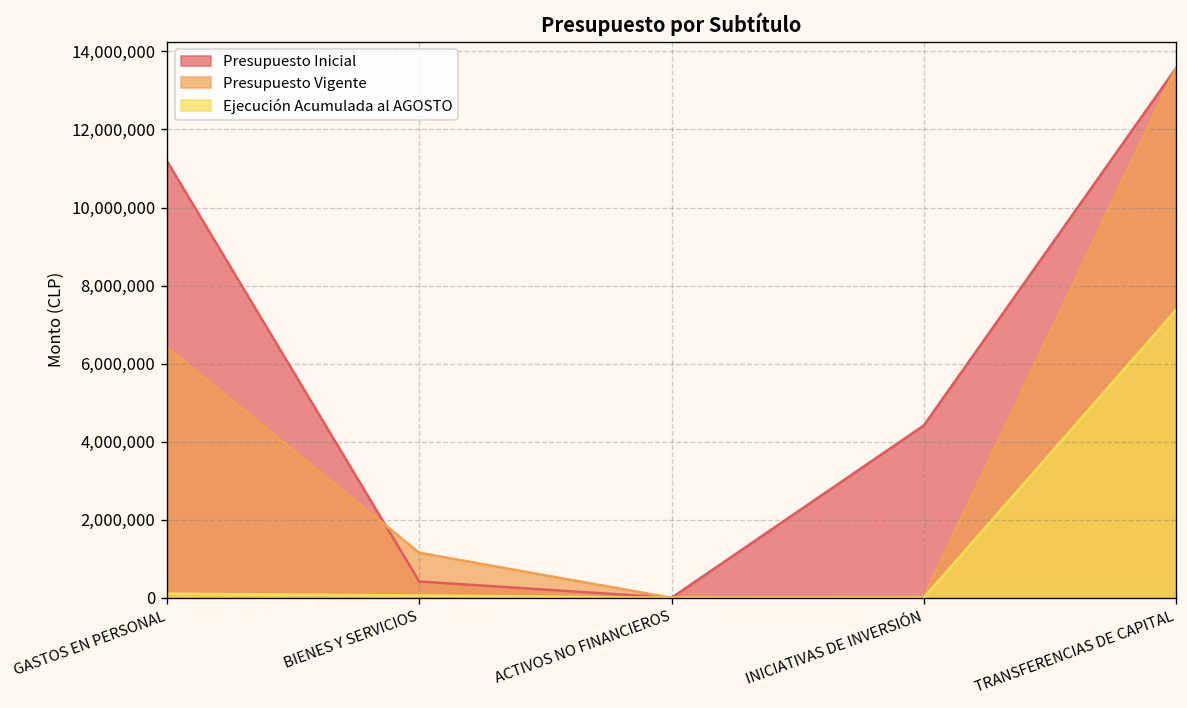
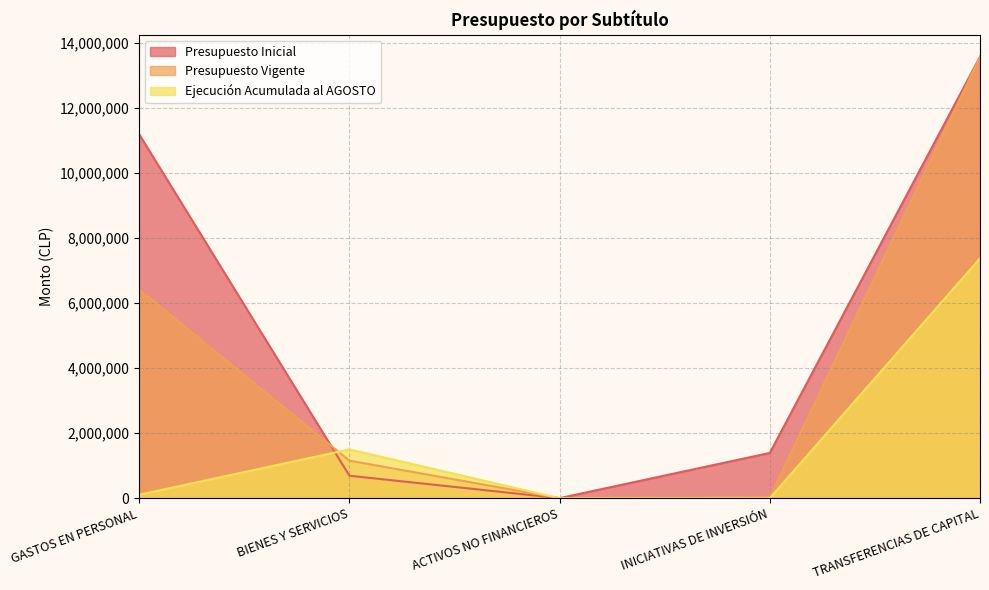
Presupuesto Inicial, BIENES Y SERVICIOS: 400,000 -> 700,000
Ejecución Acumulada al AGOSTO, BIENES Y SERVICIOS: 100,000 -> 1,500,000
Presupuesto Inicial, INICIATIVAS DE INVERSIÓN: 4,400,000 -> 1,400,000
